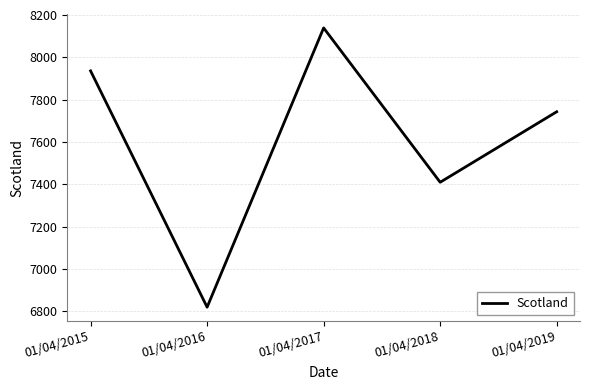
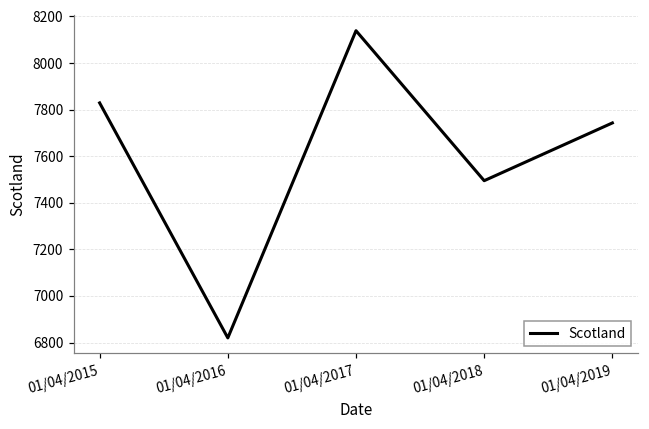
01/04/2015: 7940 -> 7830
01/04/2018: 7410 -> 7500
